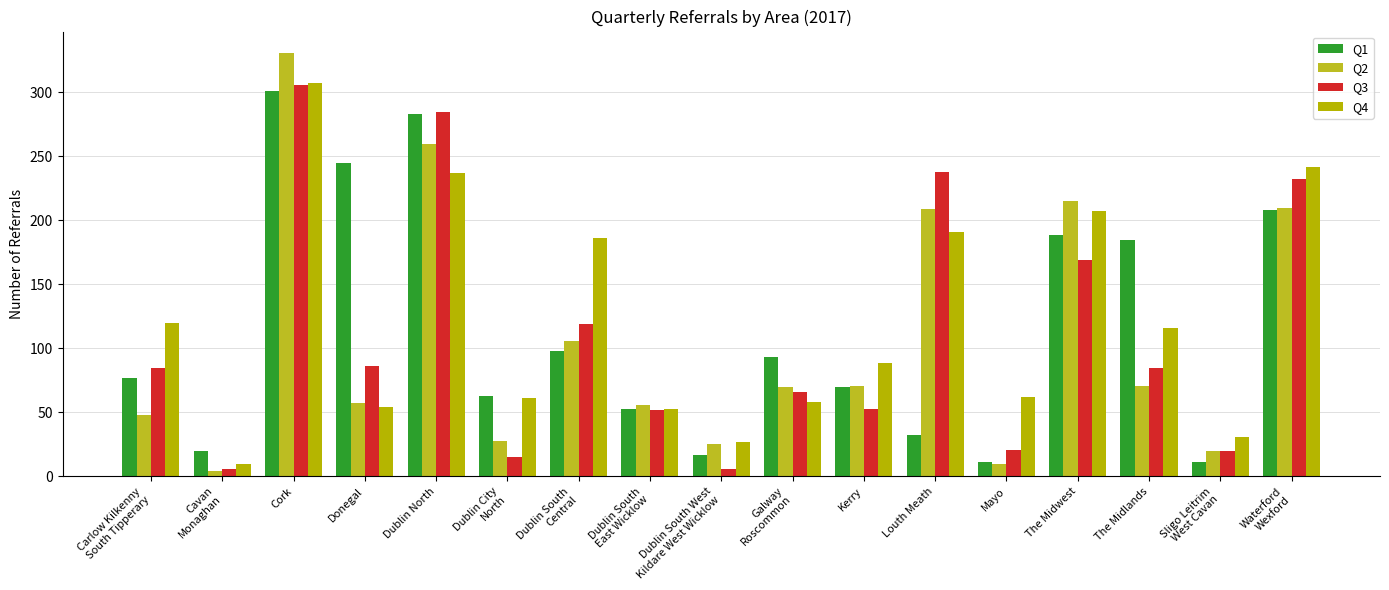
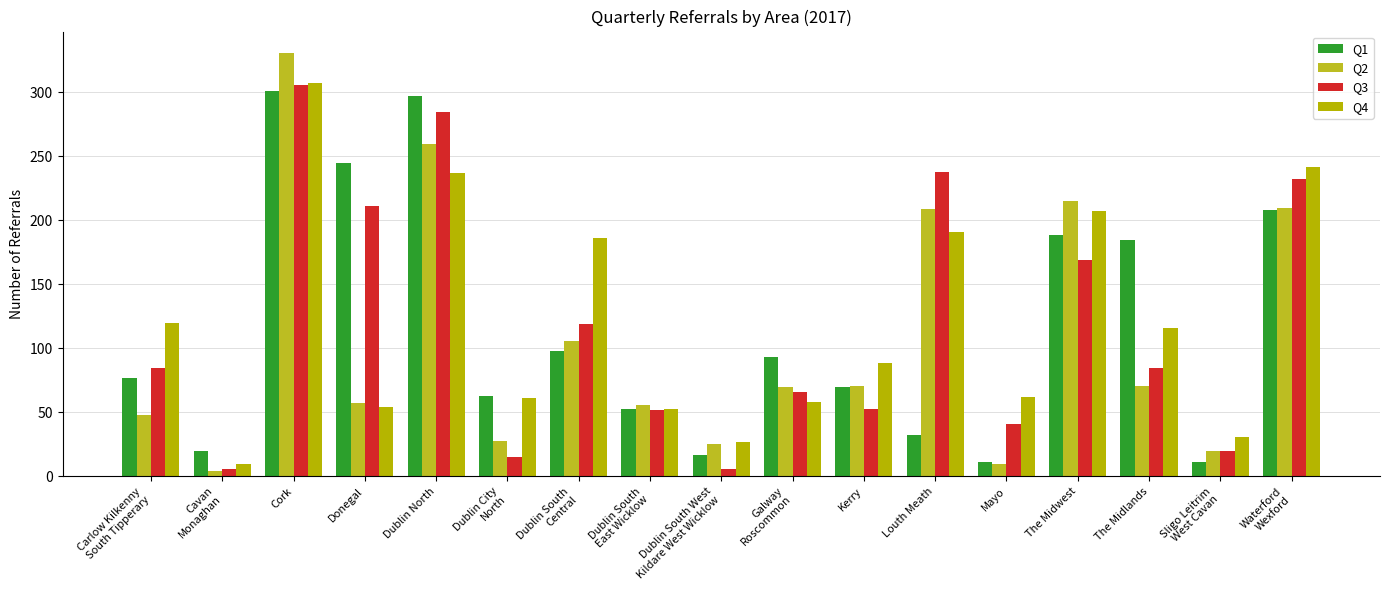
Q3, Donegal: 86 -> 211
Q1, Dublin North: 283 -> 297
Q3, Mayo: 21 -> 41
